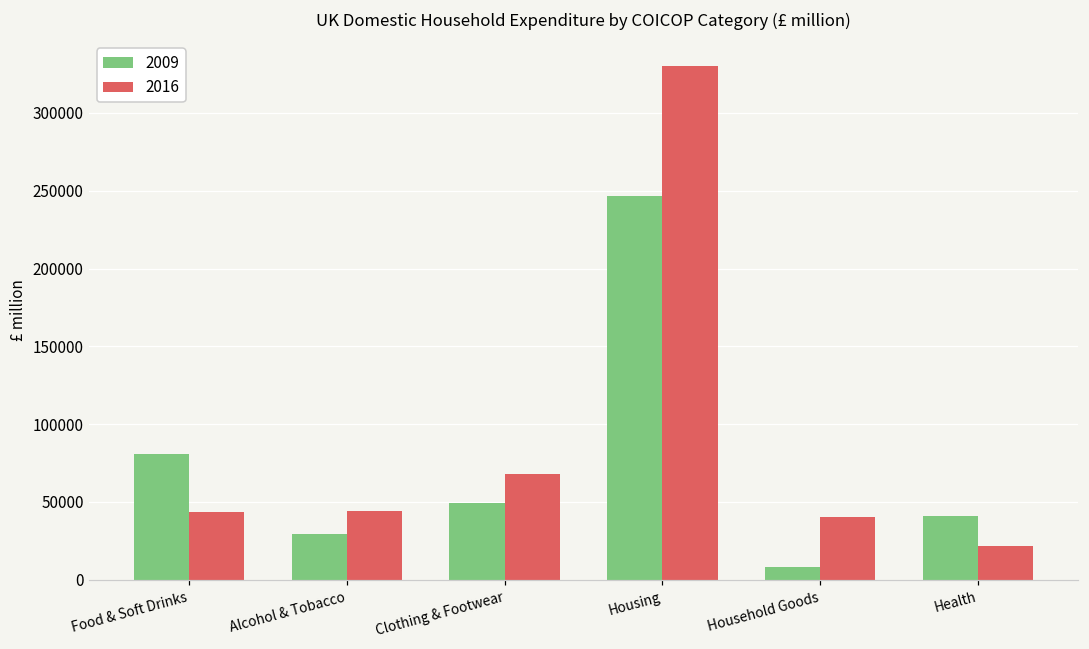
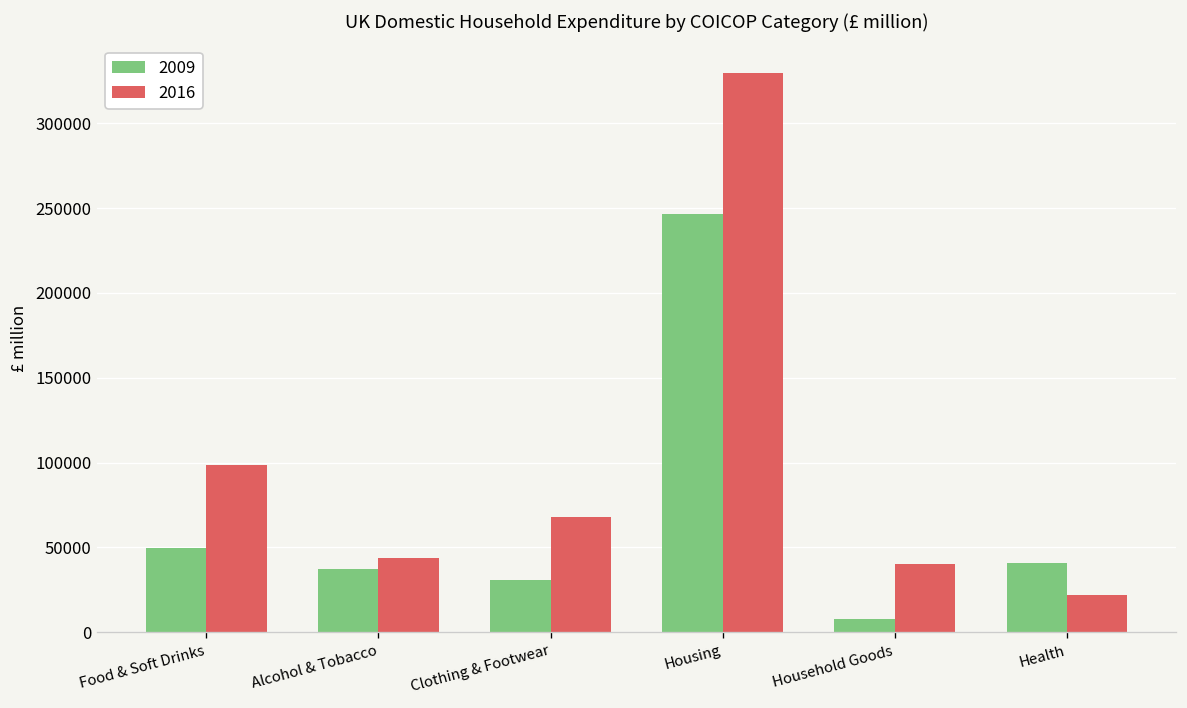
2009, Food & Soft Drinks: 81000 -> 50000
2016, Food & Soft Drinks: 43000 -> 98000
2009, Alcohol & Tobacco: 29000 -> 38000
2009, Clothing & Footwear: 50000 -> 31000
